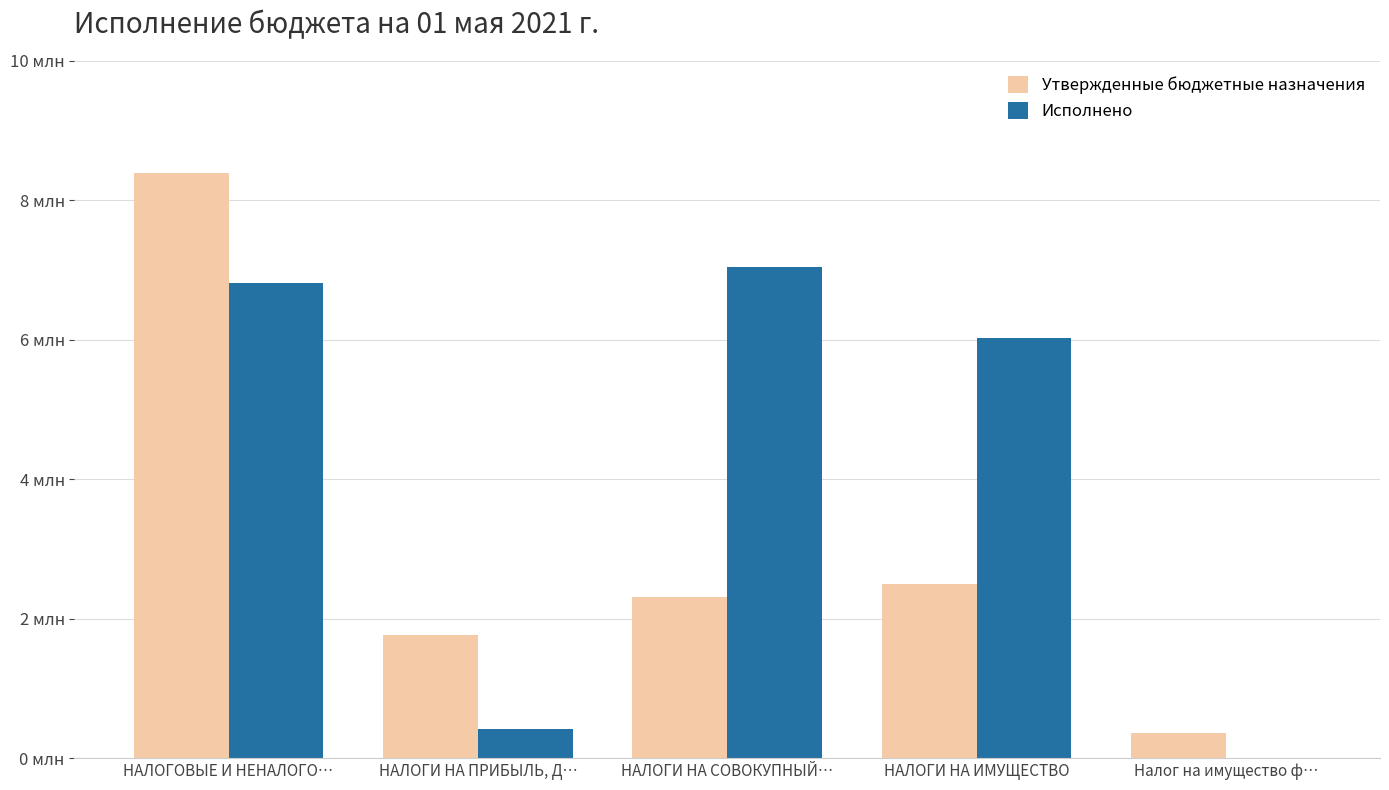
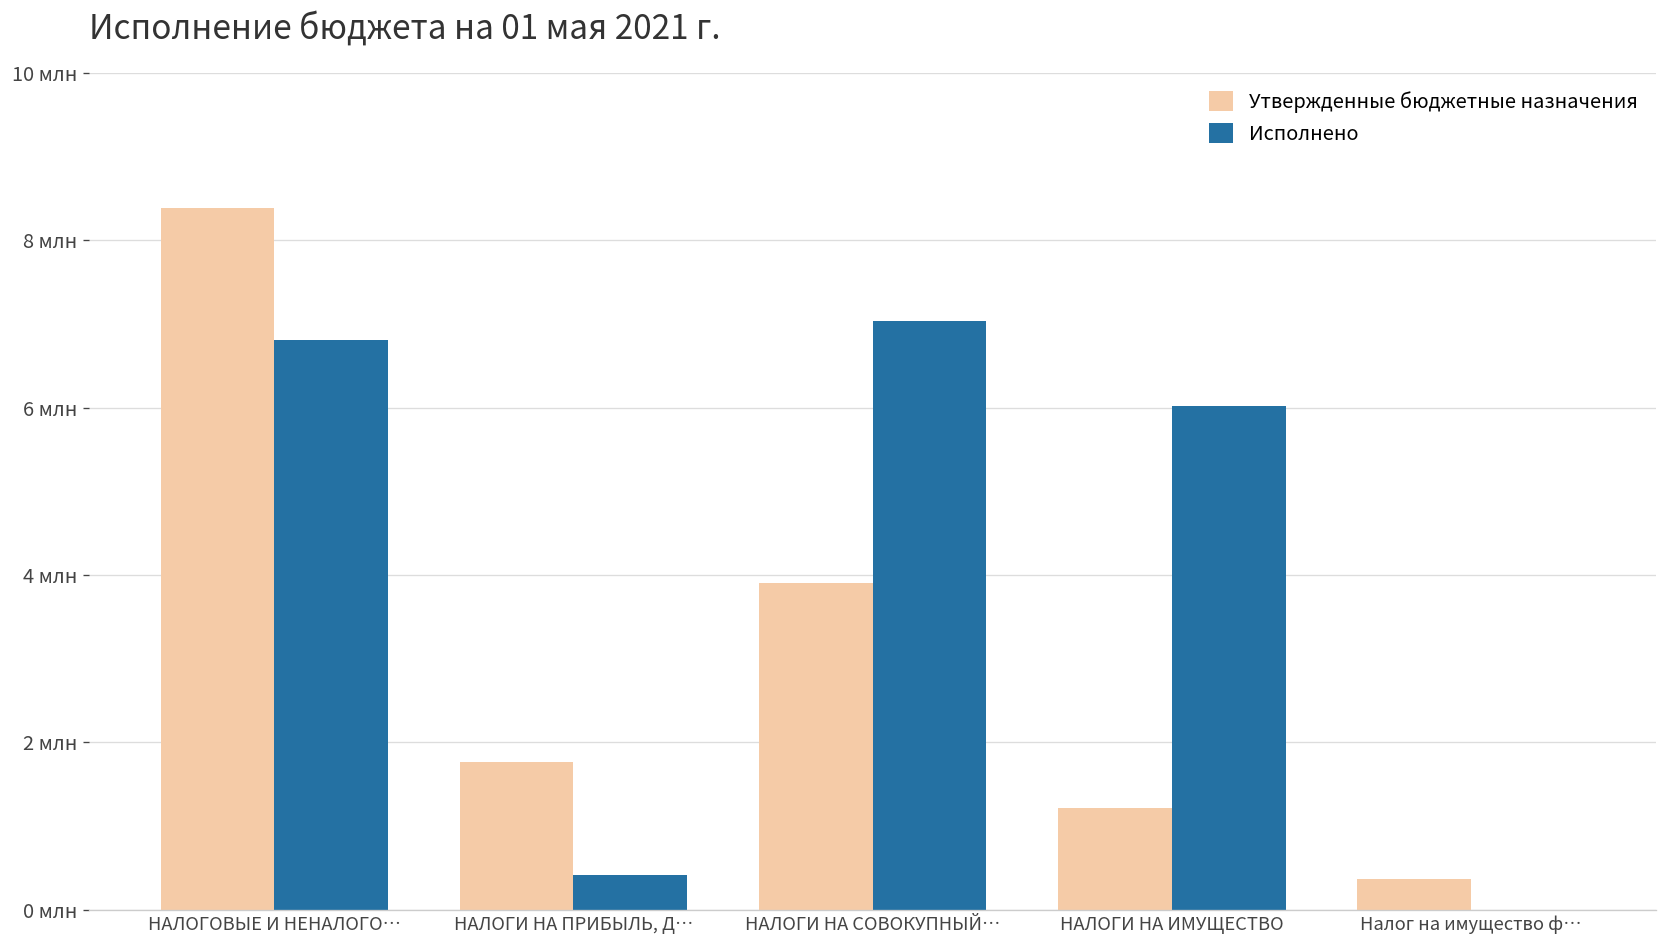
Утвержденные бюджетные назначения, НАЛОГИ НА СОВОКУПНЫЙ…: 2.3 млн -> 3.9 млн
Утвержденные бюджетные назначения, НАЛОГИ НА ИМУЩЕСТВО: 2.5 млн -> 1.2 млн
